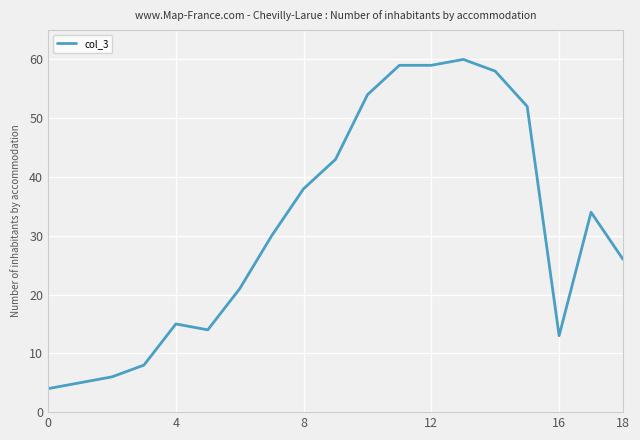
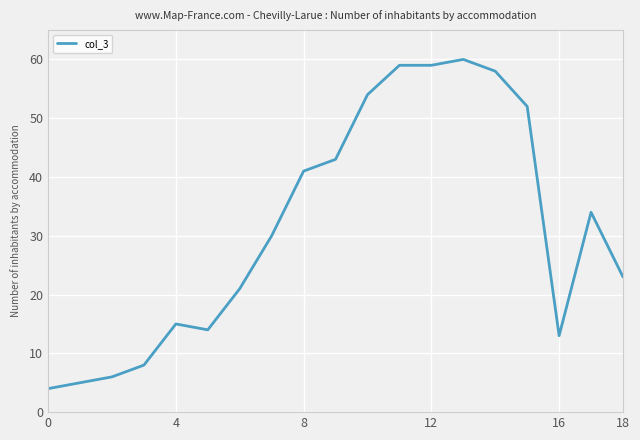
8: 38 -> 41
18: 26 -> 23
